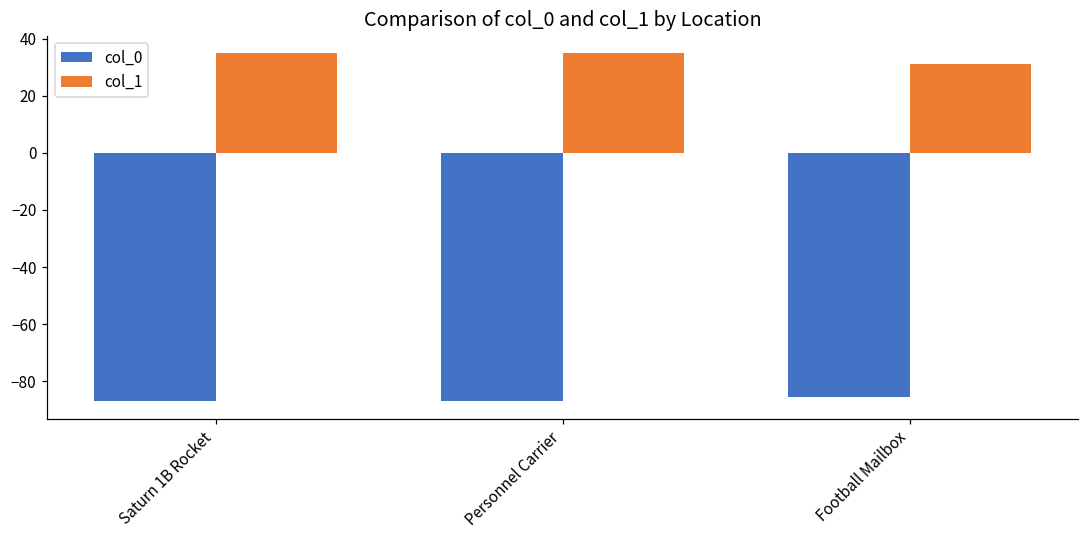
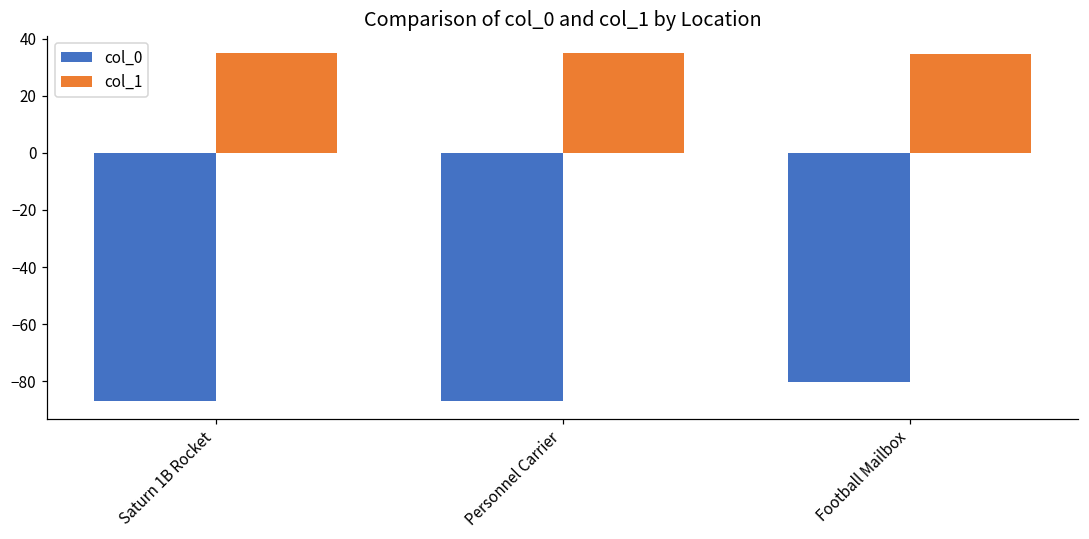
col_0, Football Mailbox: -85 -> -80
col_1, Football Mailbox: 31 -> 35
